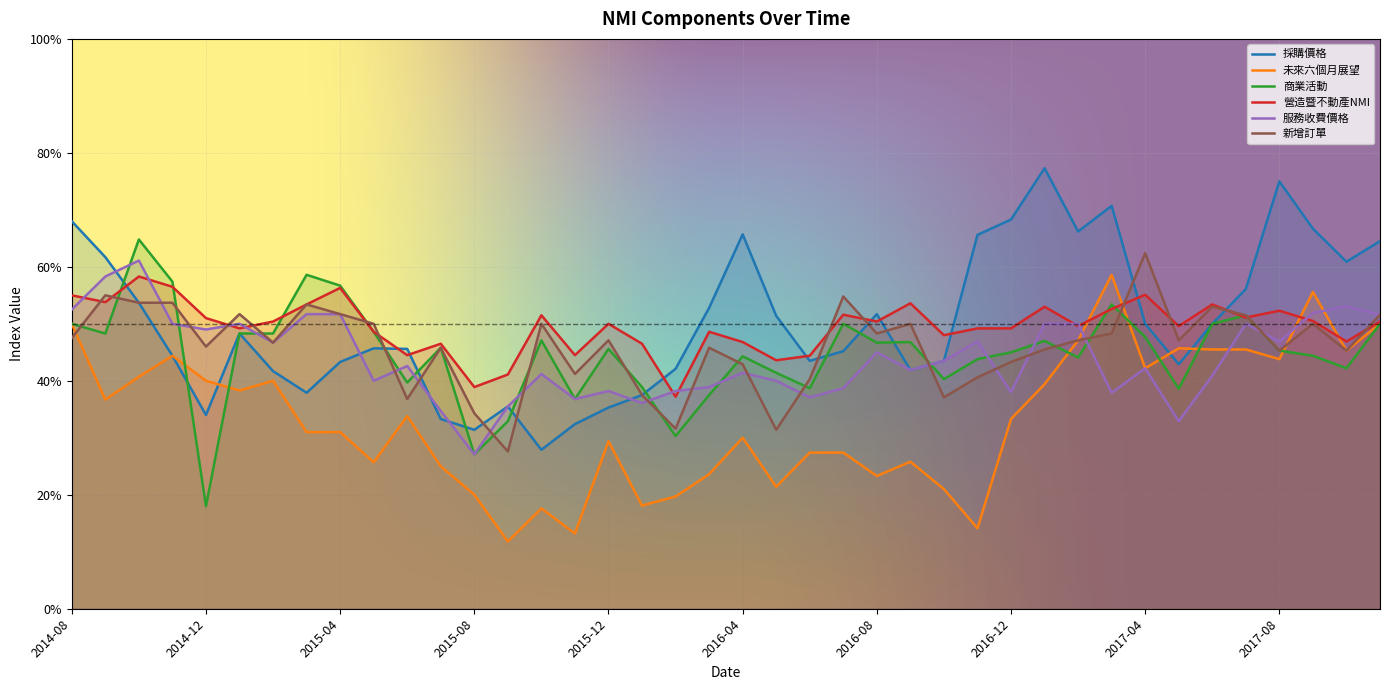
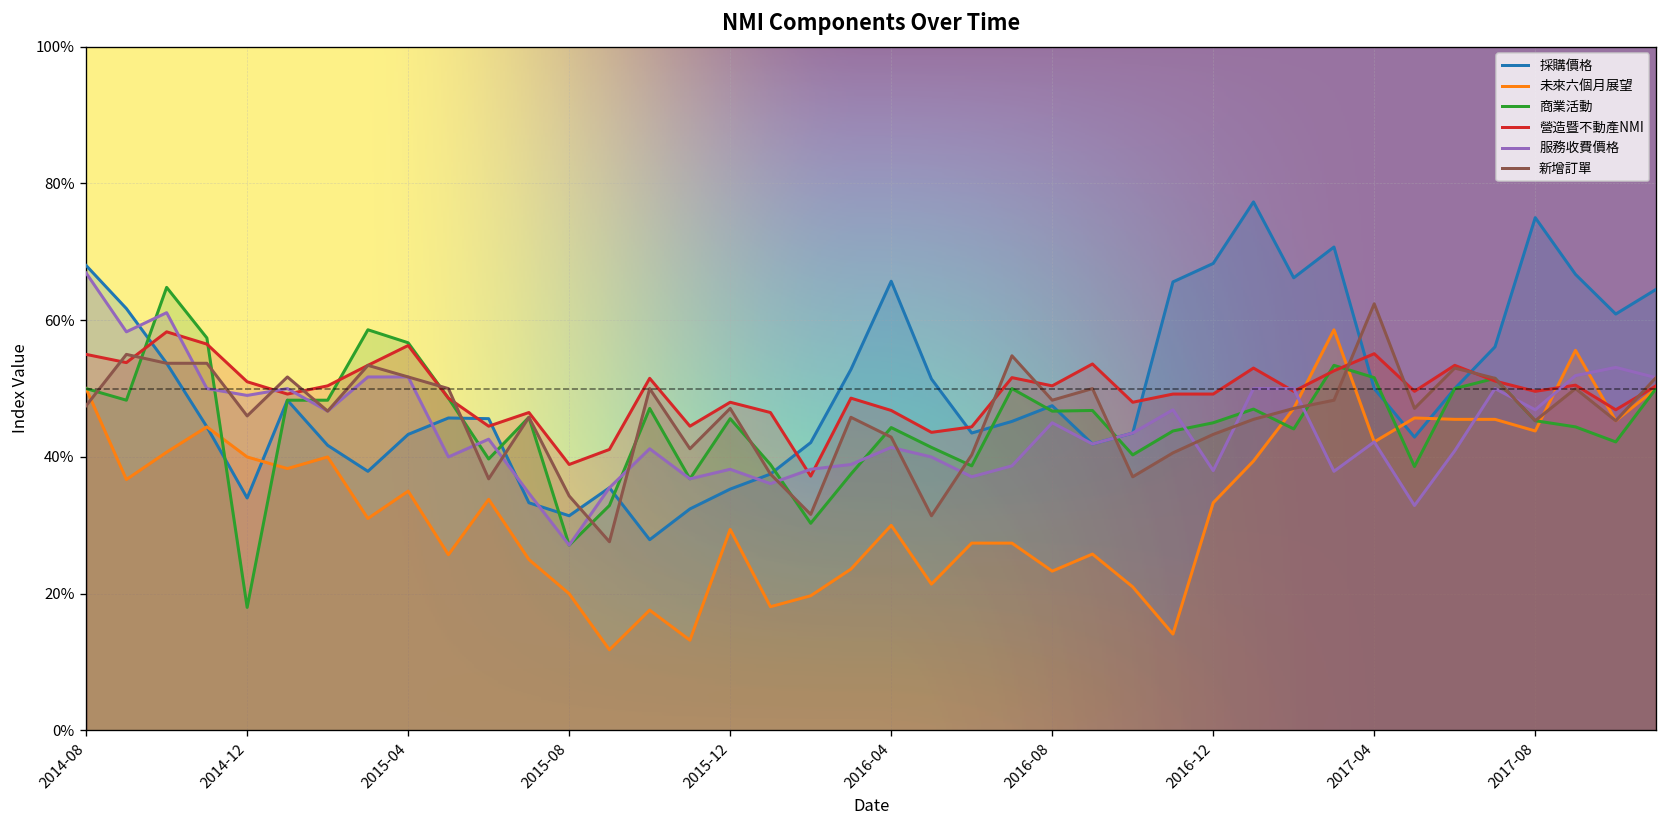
服務收費價格, 2014-08: 53% -> 67%
未來六個月展望, 2015-04: 31% -> 35%
營造暨不動產NMI, 2015-12: 50% -> 48%
採購價格, 2016-08: 52% -> 48%
商業活動, 2017-04: 48% -> 52%
營造暨不動產NMI, 2017-08: 52% -> 50%
